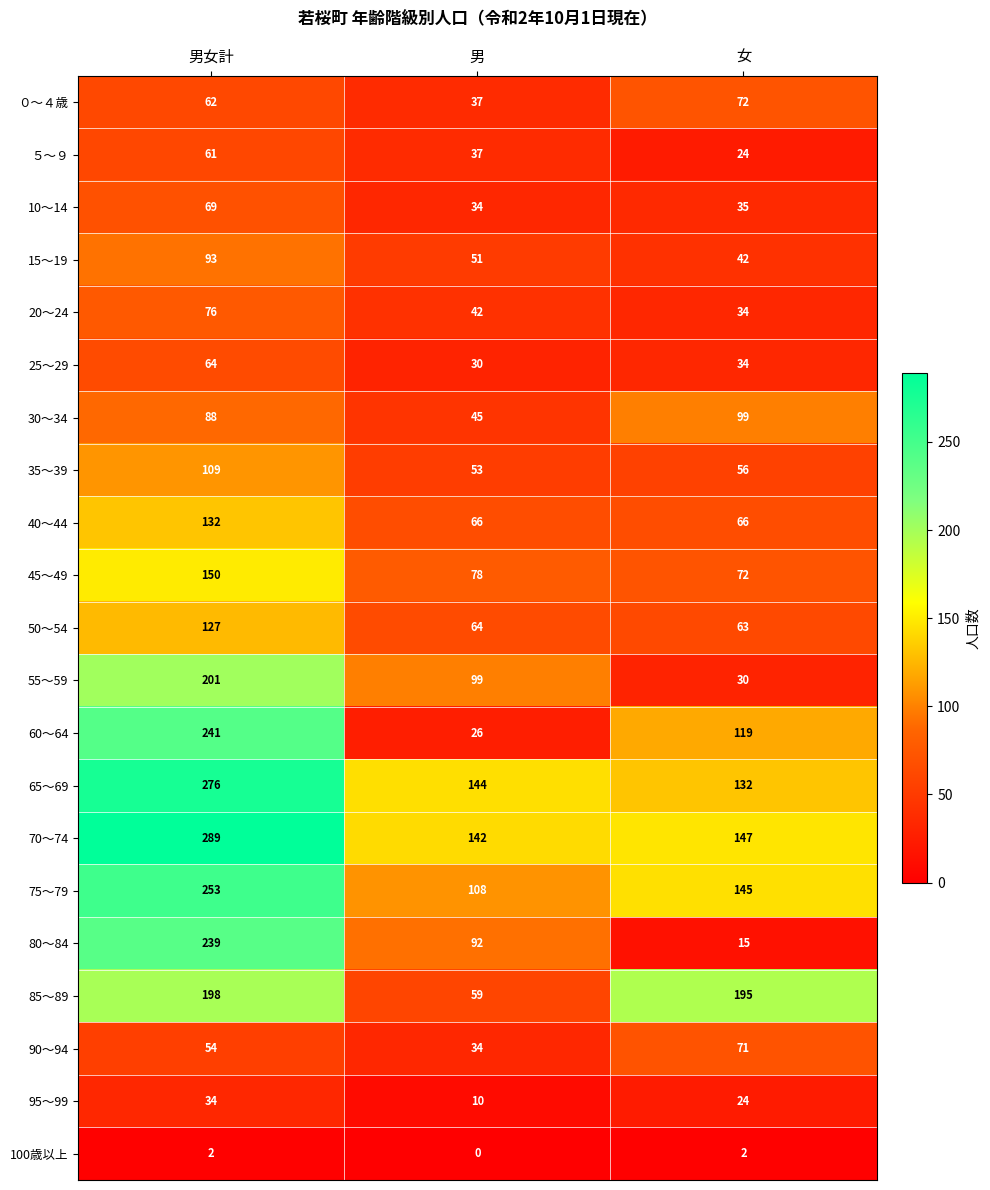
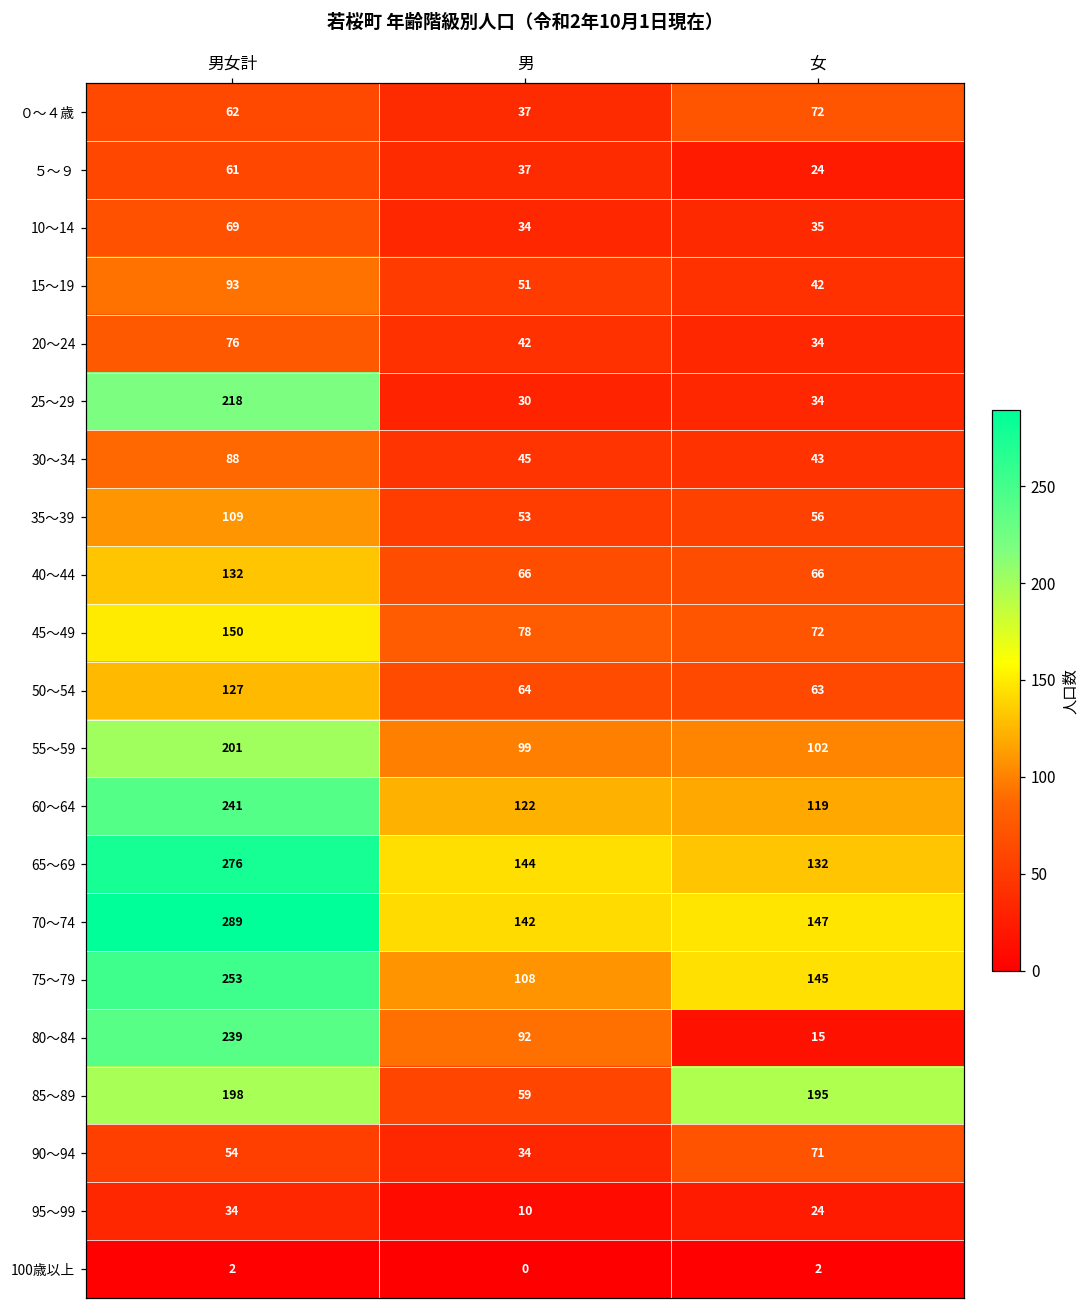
25～29, 男女計: 64 -> 218
30～34, 女: 99 -> 43
55～59, 女: 30 -> 102
60～64, 男: 26 -> 122
